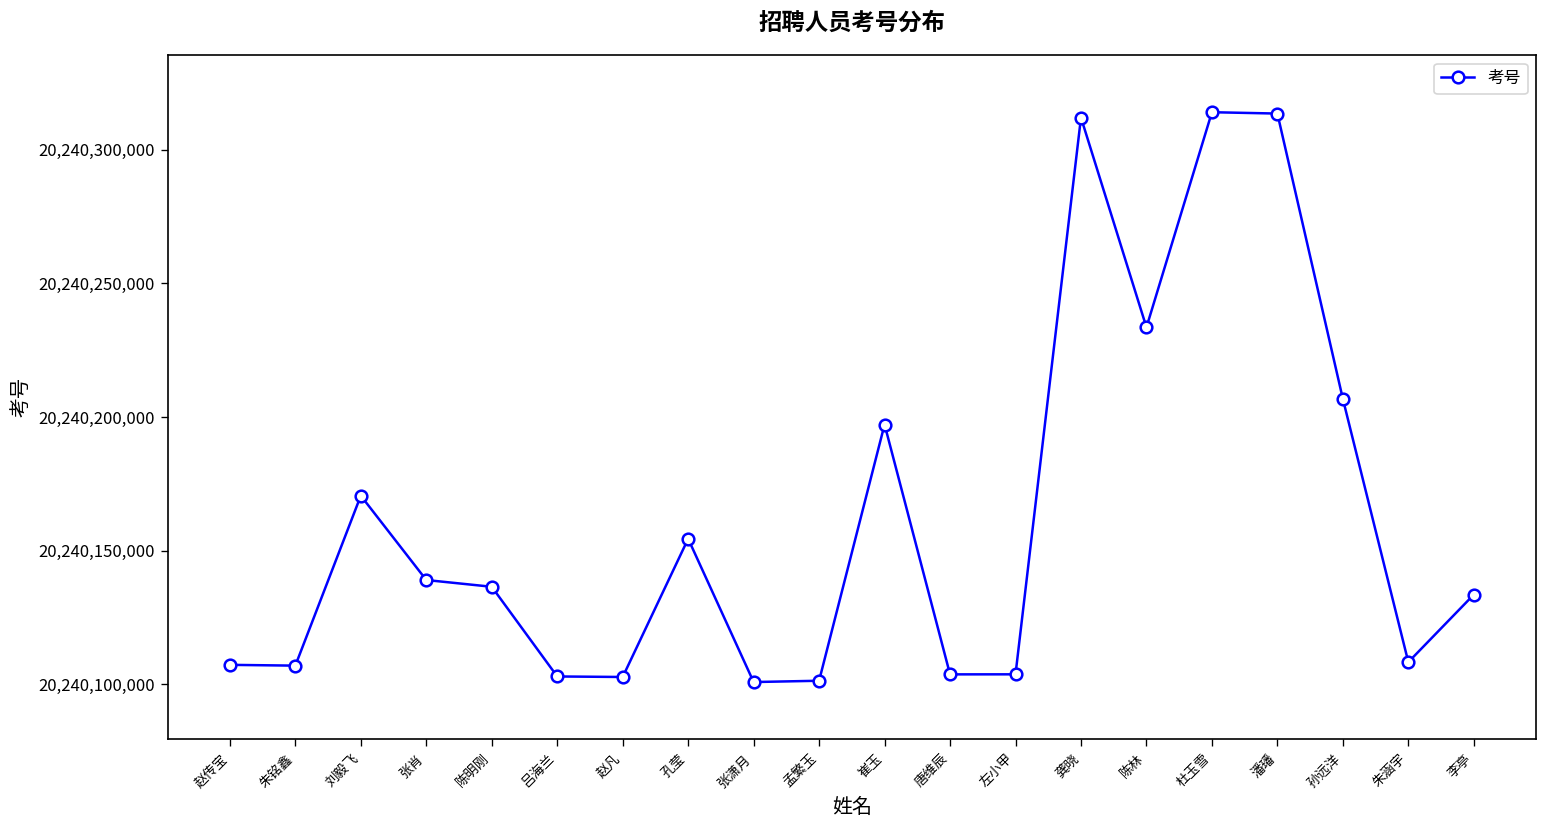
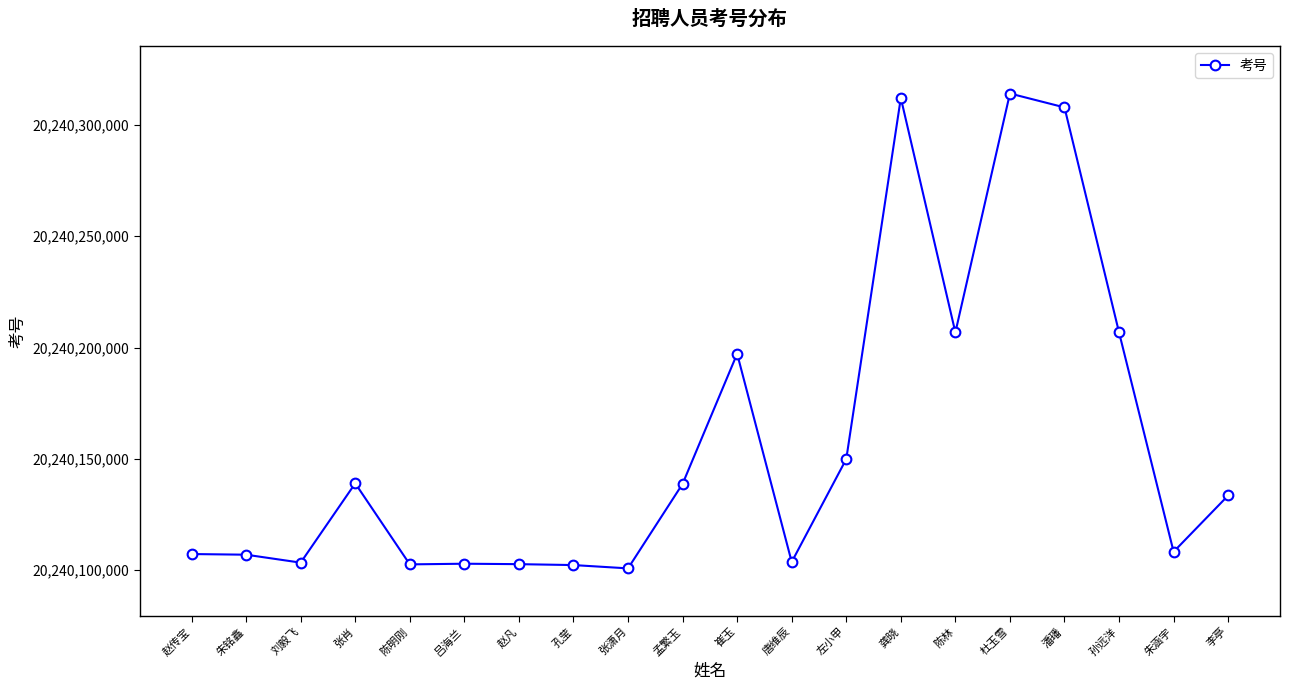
刘毅飞: 20,240,171,000 -> 20,240,103,000
陈明刚: 20,240,136,000 -> 20,240,103,000
孔莹: 20,240,154,000 -> 20,240,102,000
孟繁玉: 20,240,101,000 -> 20,240,139,000
左小甲: 20,240,104,000 -> 20,240,150,000
陈林: 20,240,234,000 -> 20,240,207,000
潘璠: 20,240,314,000 -> 20,240,308,000
